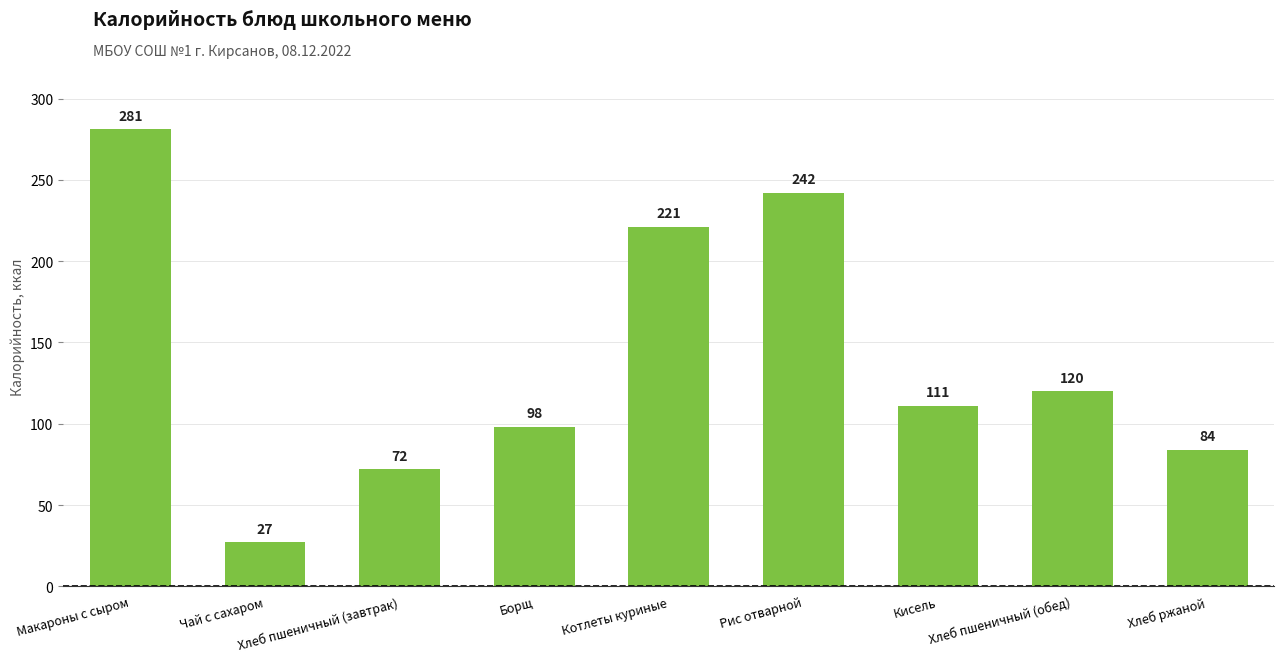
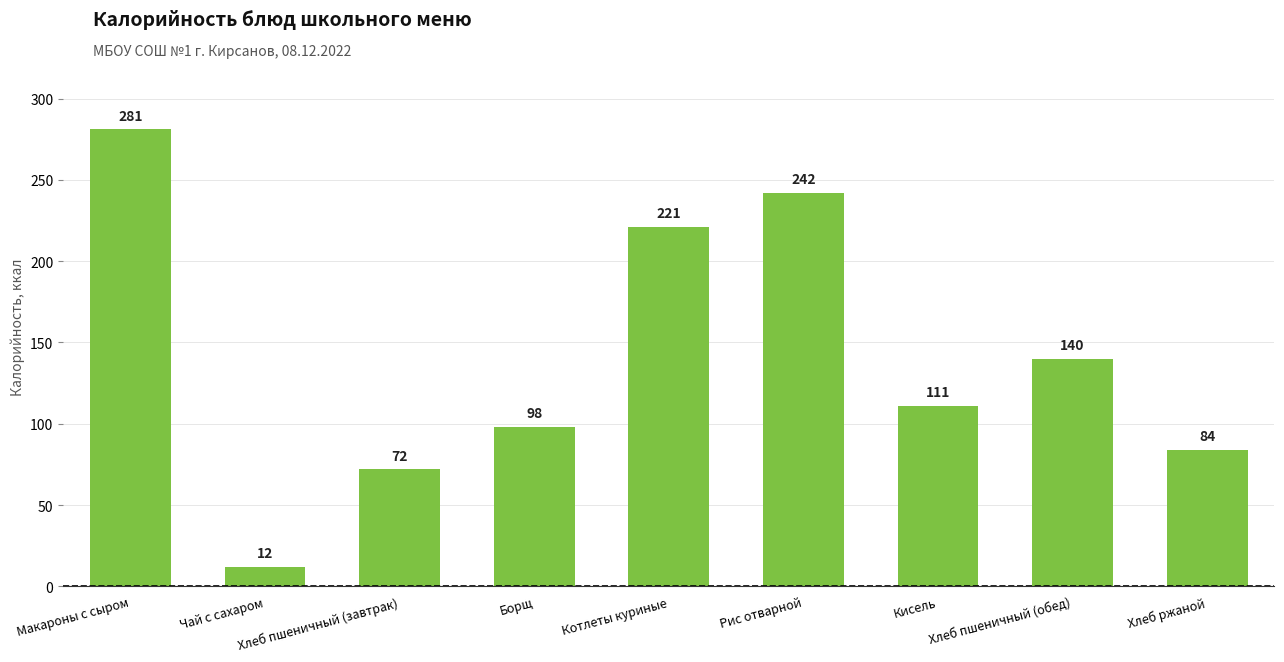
Чай с сахаром: 27 -> 12
Хлеб пшеничный (обед): 120 -> 140
